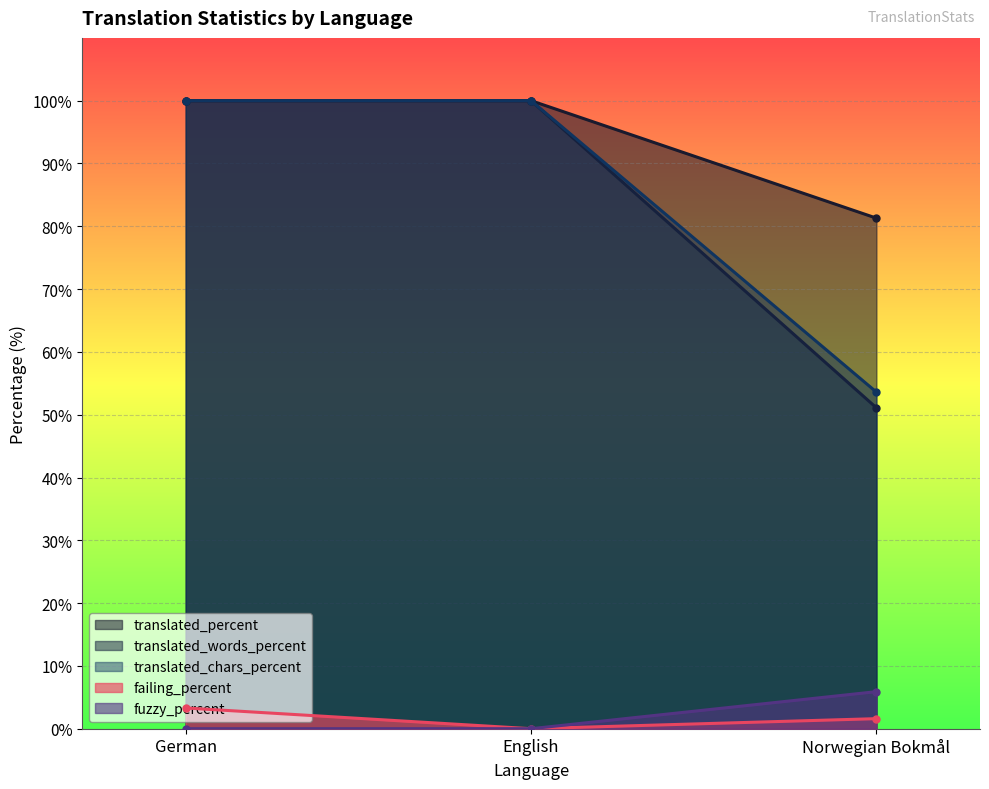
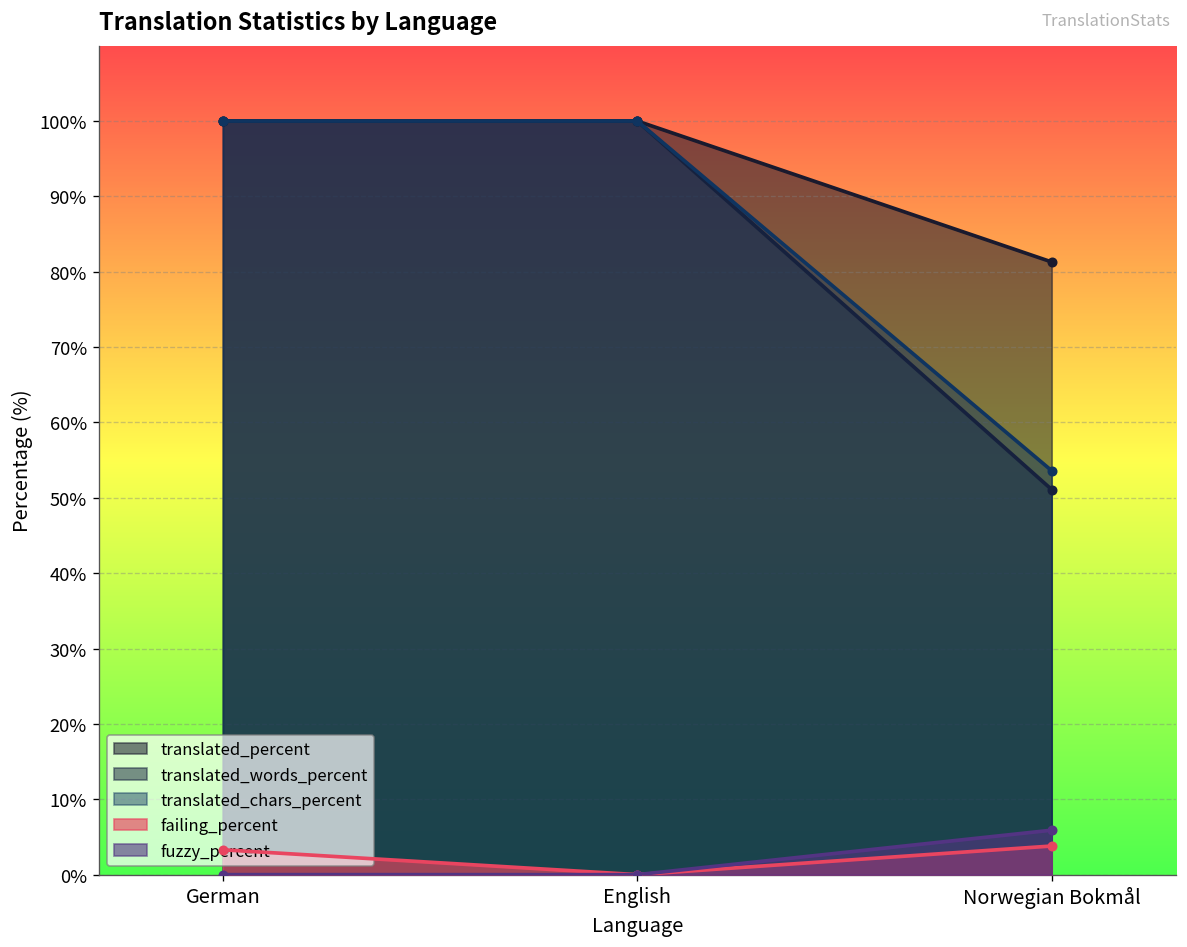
failing_percent, Norwegian Bokmål: 2% -> 4%
